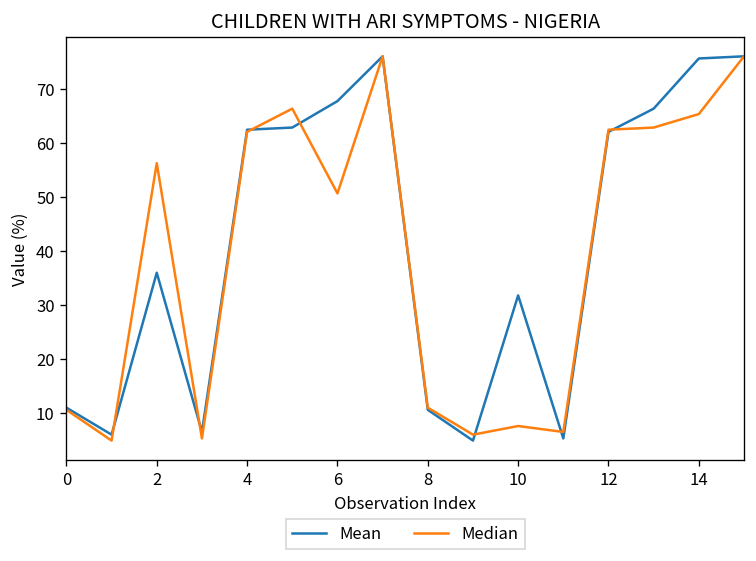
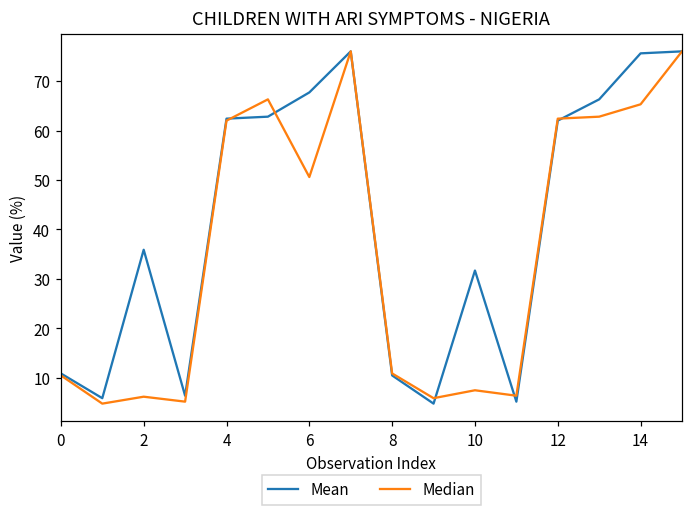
Median, 2: 56 -> 6
